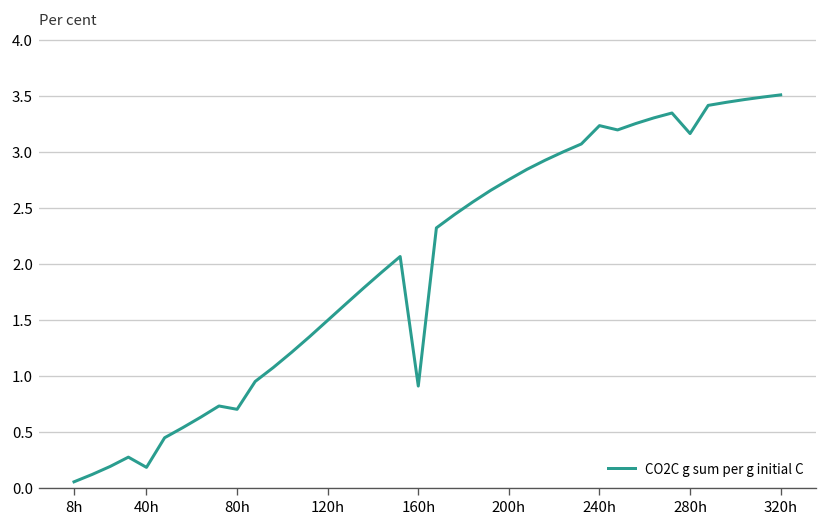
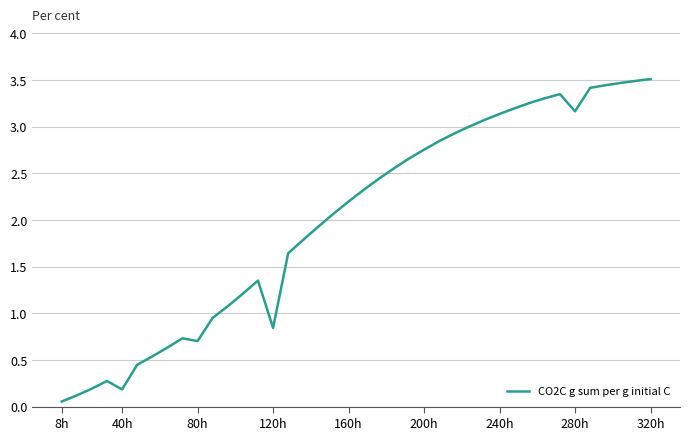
120h: 1.5 -> 0.8
160h: 0.9 -> 2.2
240h: 3.2 -> 3.1
